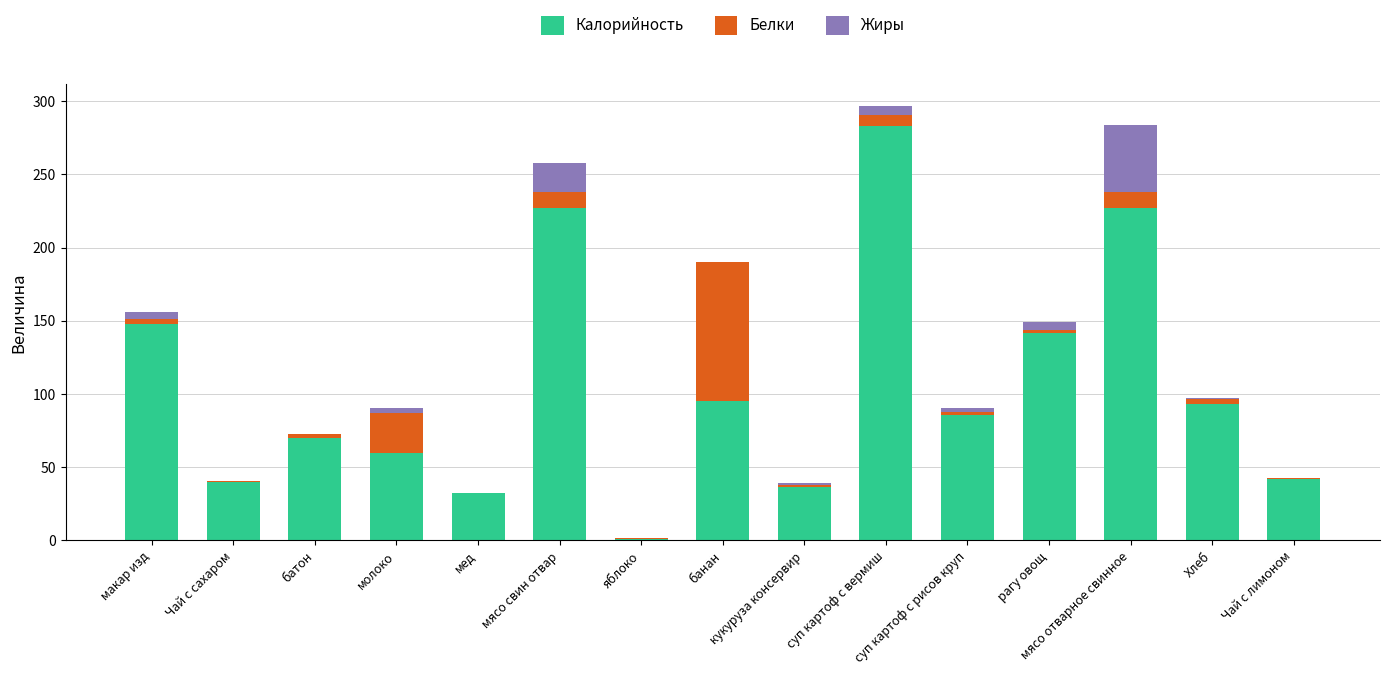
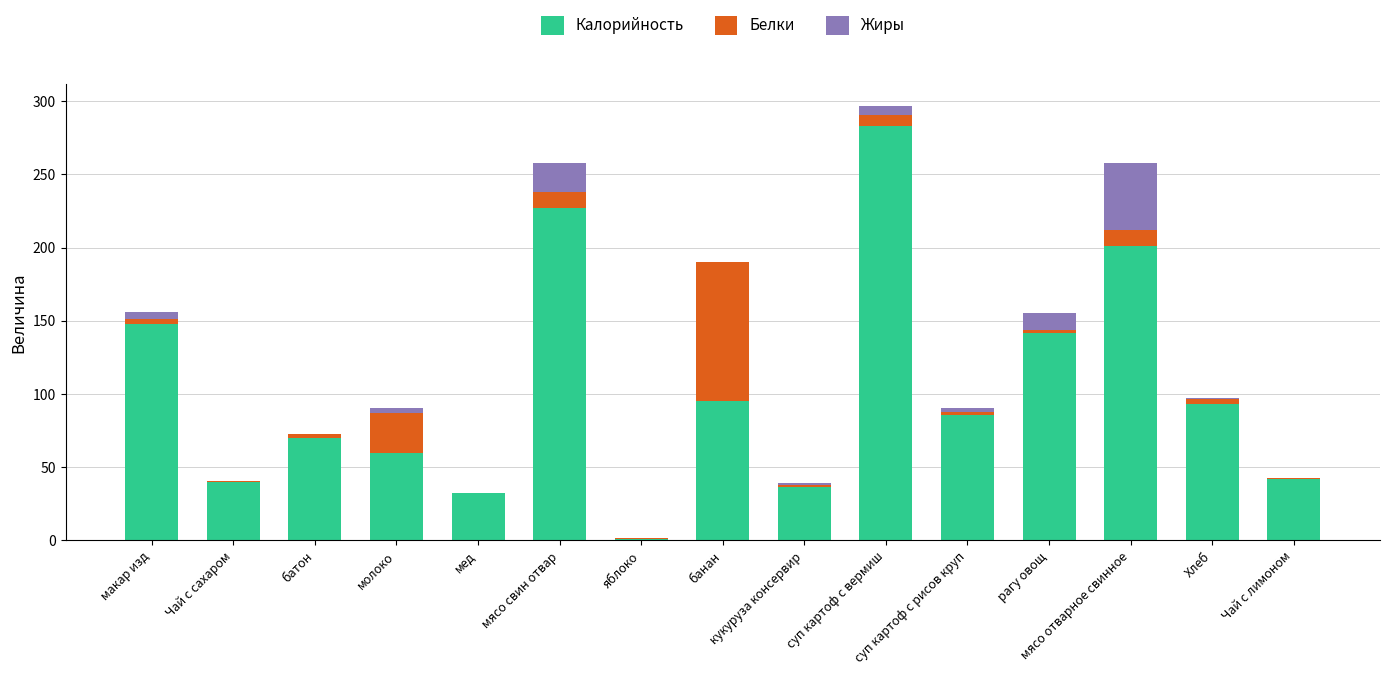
Жиры, рагу овощ: 5 -> 11
Калорийность, мясо отварное свинное: 227 -> 201
